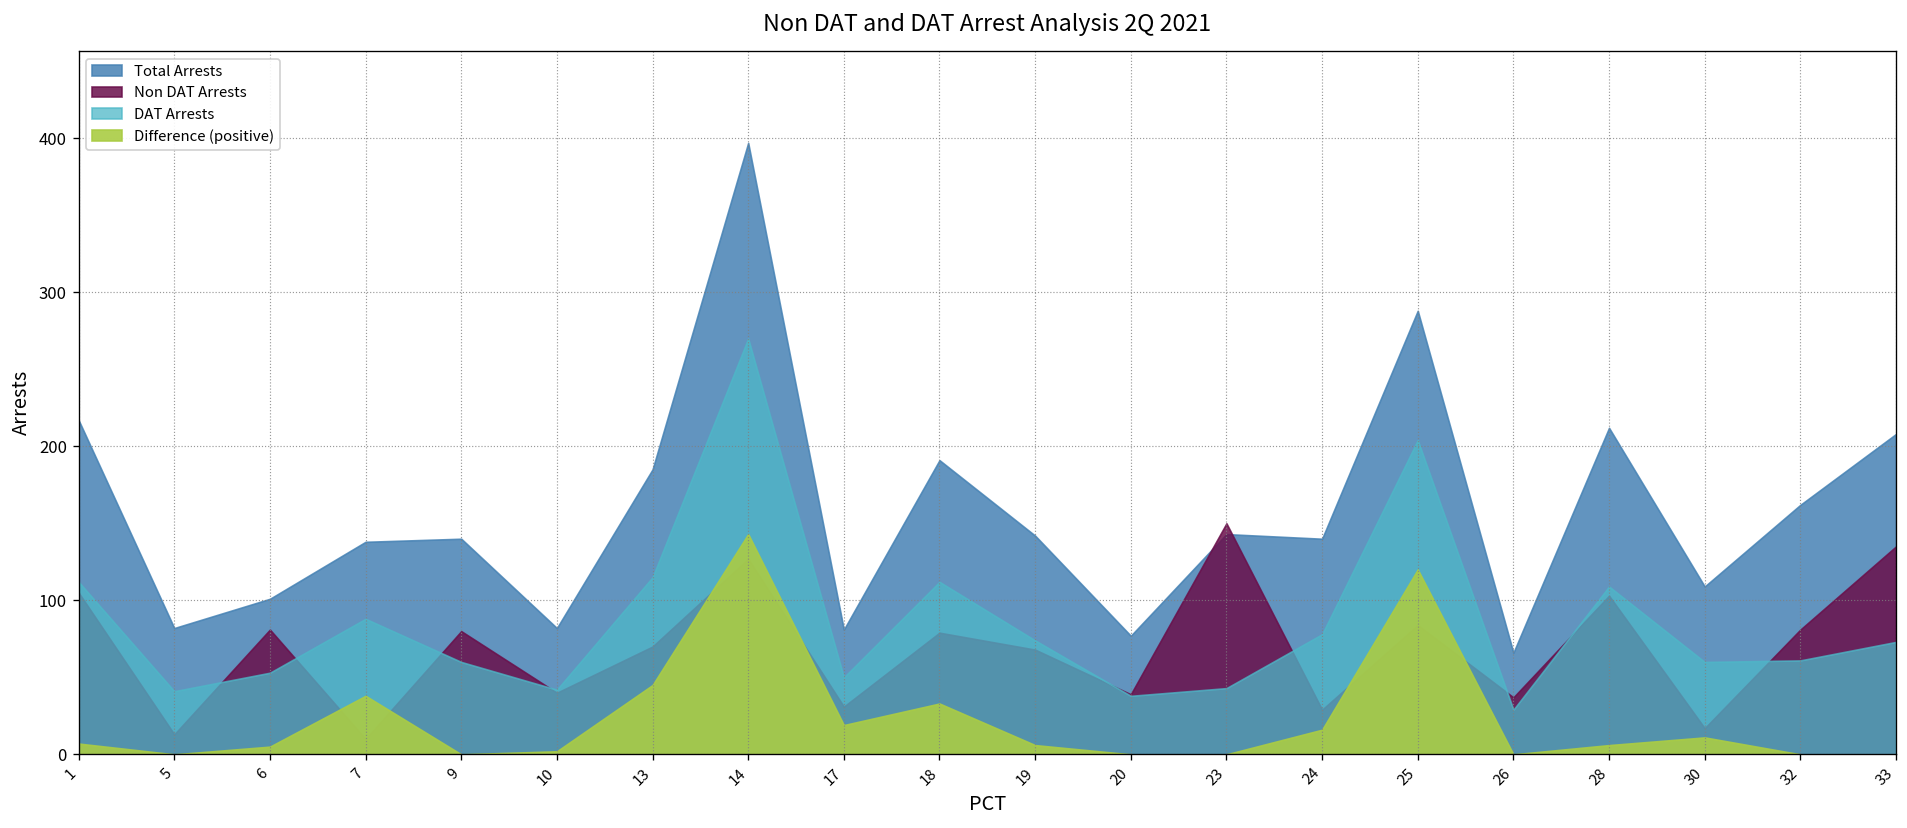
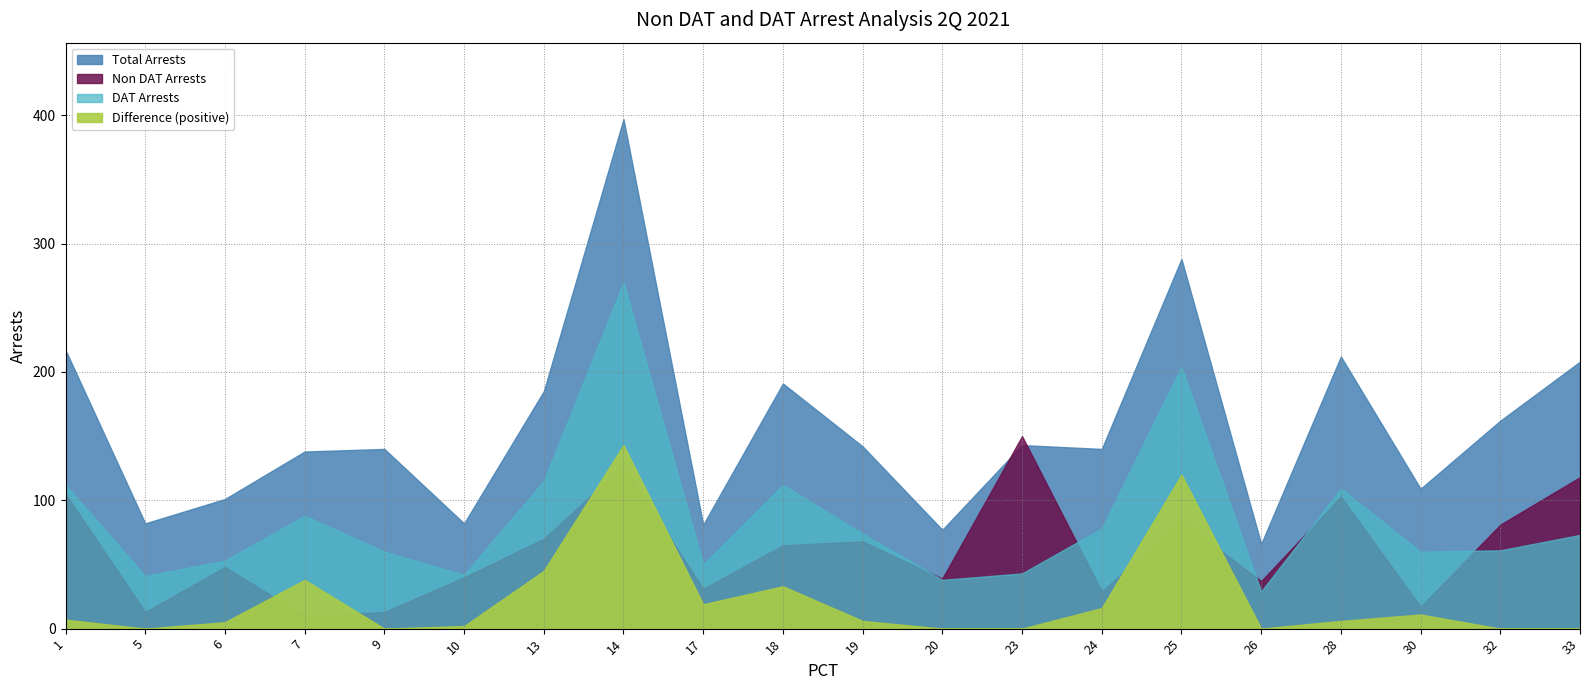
Non DAT Arrests, 6: 81 -> 48
Non DAT Arrests, 9: 80 -> 13
Non DAT Arrests, 18: 79 -> 65
Non DAT Arrests, 33: 135 -> 118
